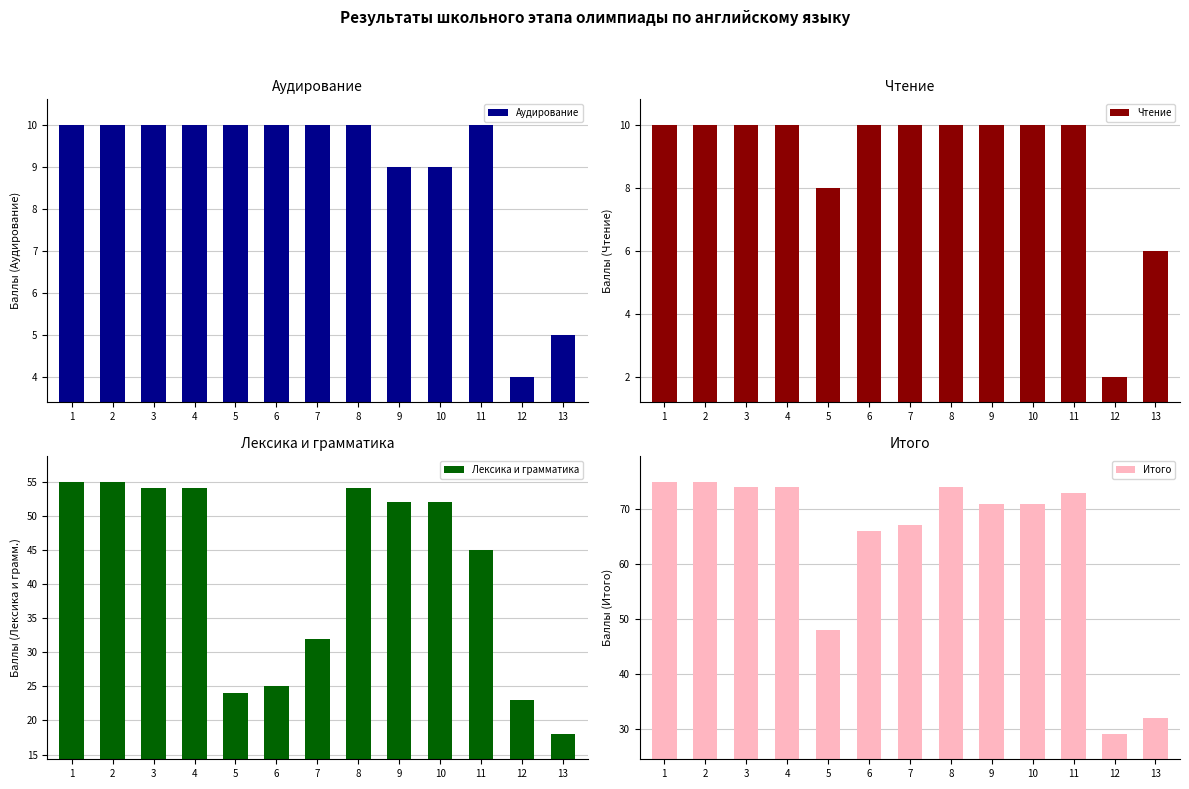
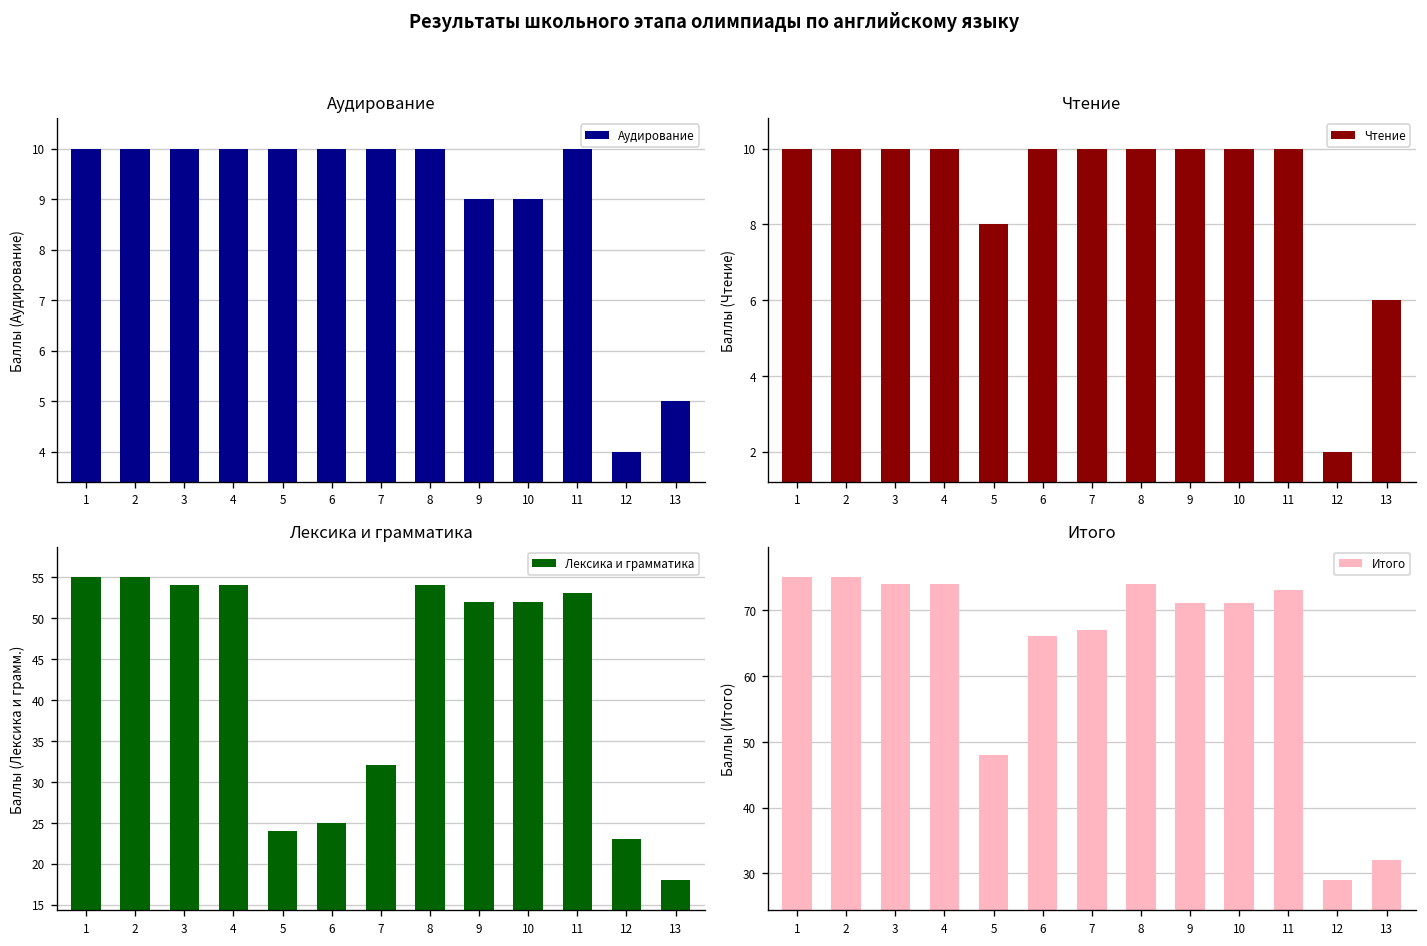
Лексика и грамматика, 11: 45 -> 53
